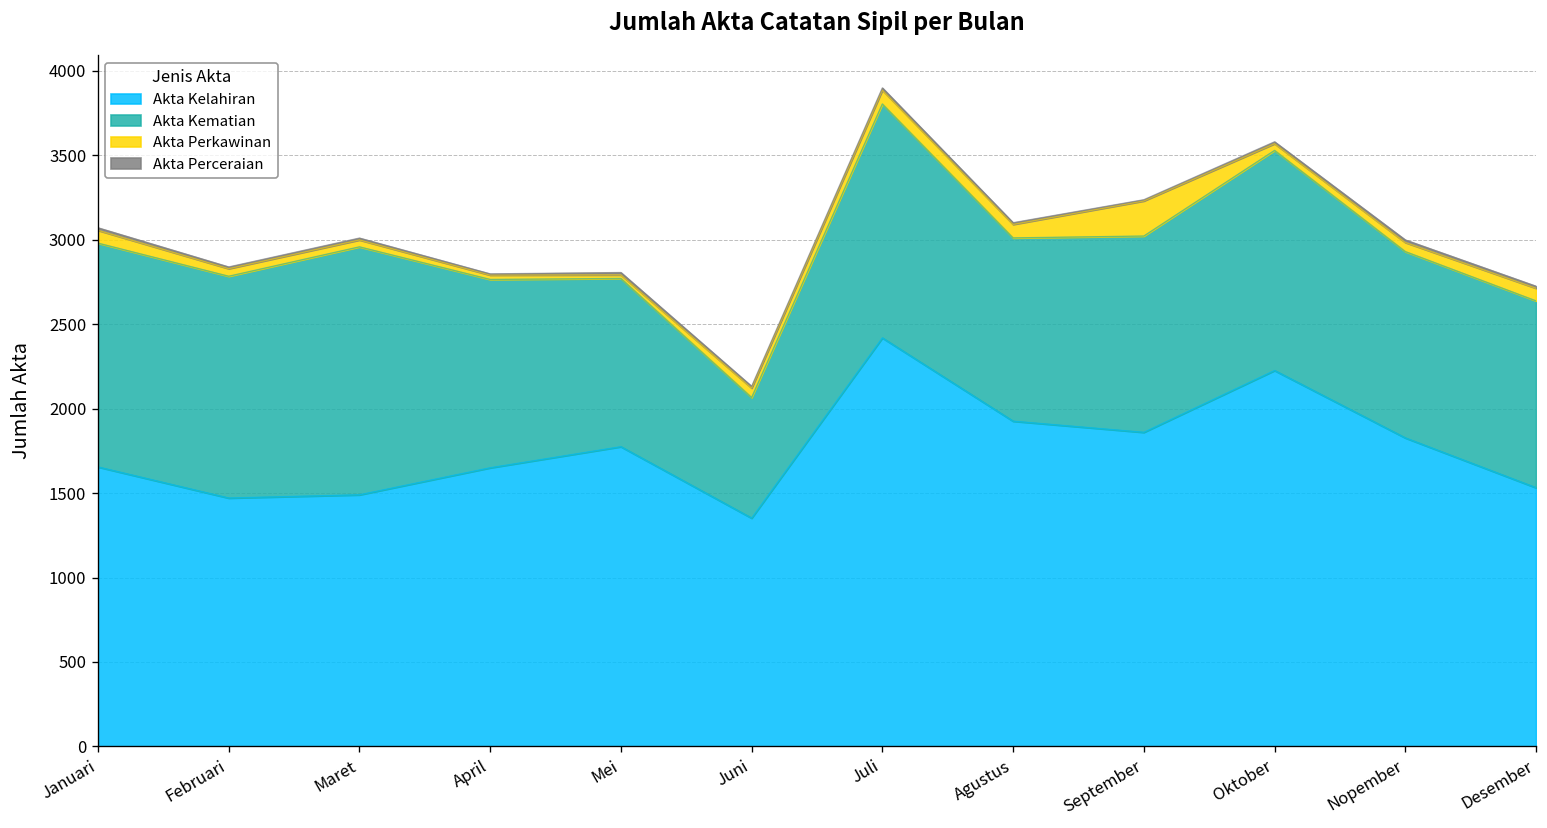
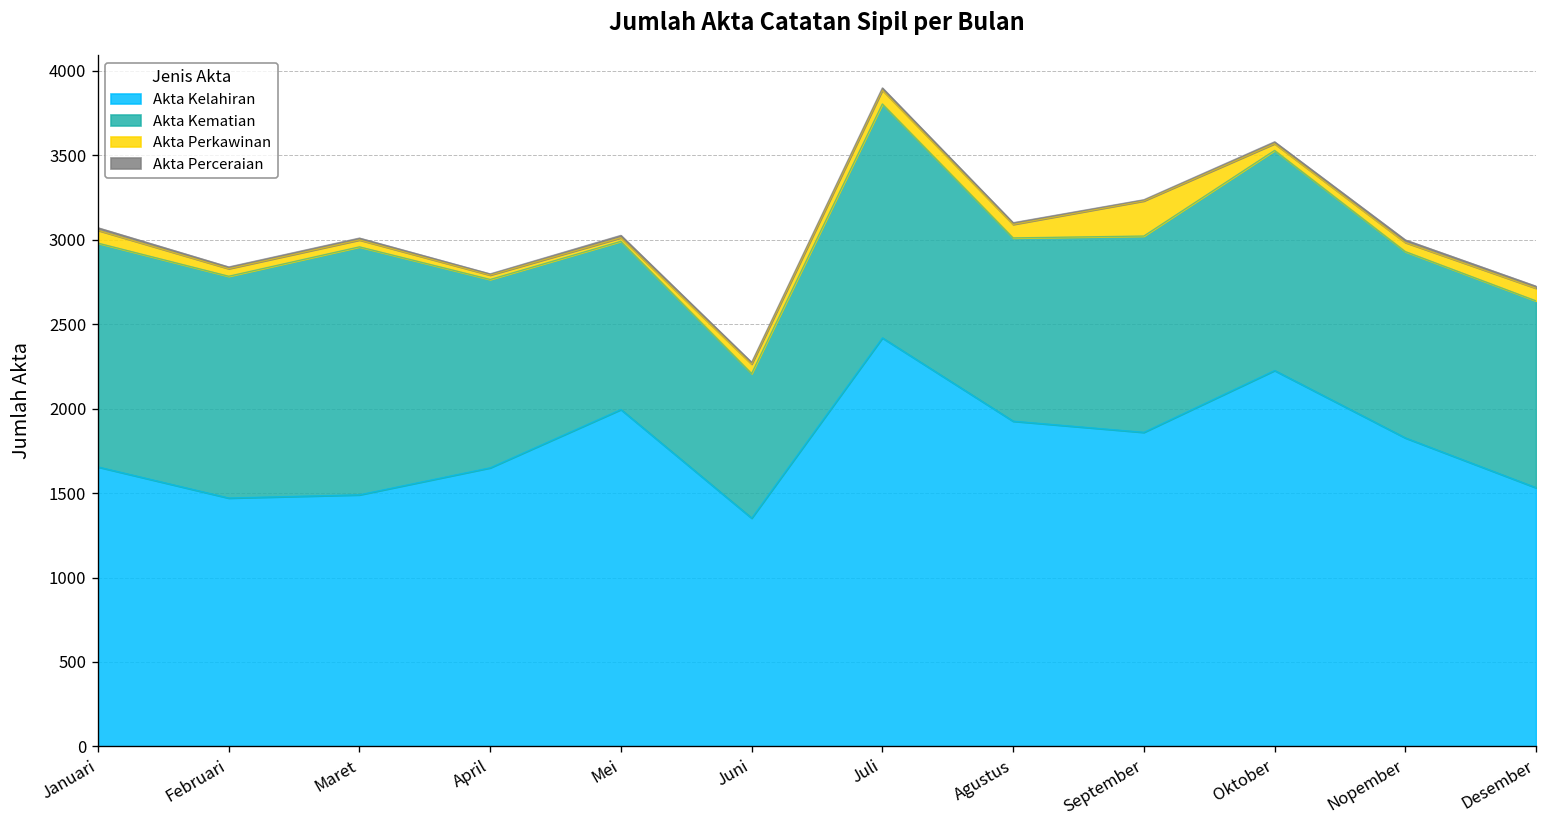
Akta Kelahiran, Mei: 1780 -> 2000
Akta Kematian, Juni: 710 -> 860
